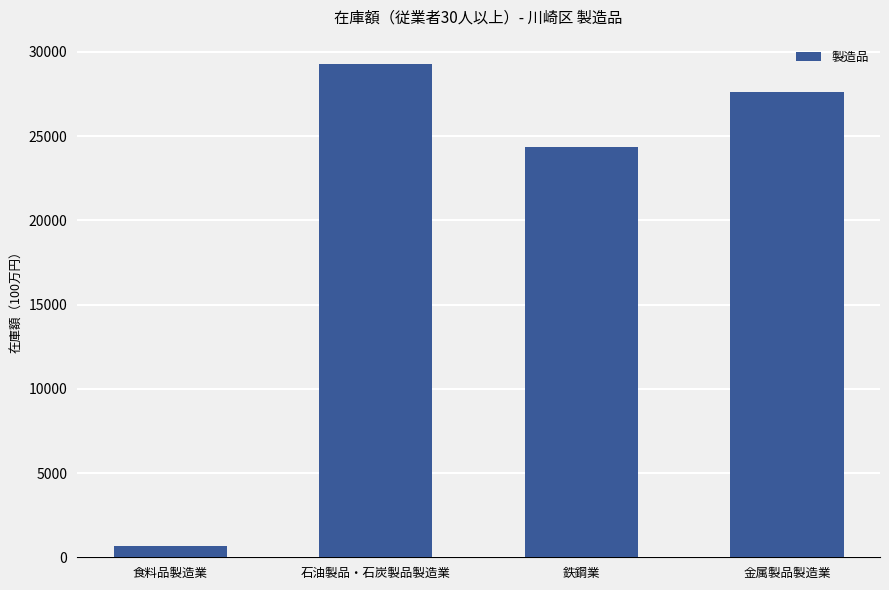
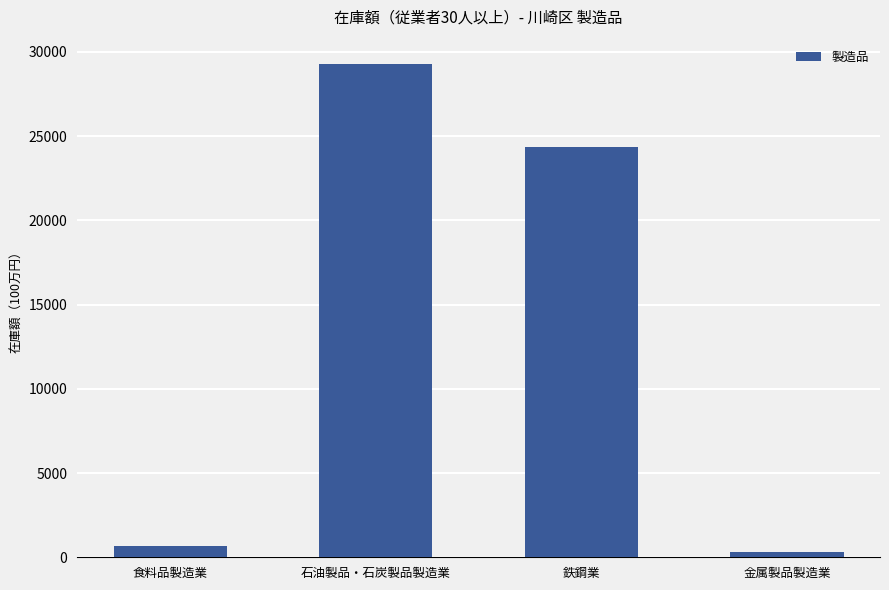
金属製品製造業: 27600 -> 300
